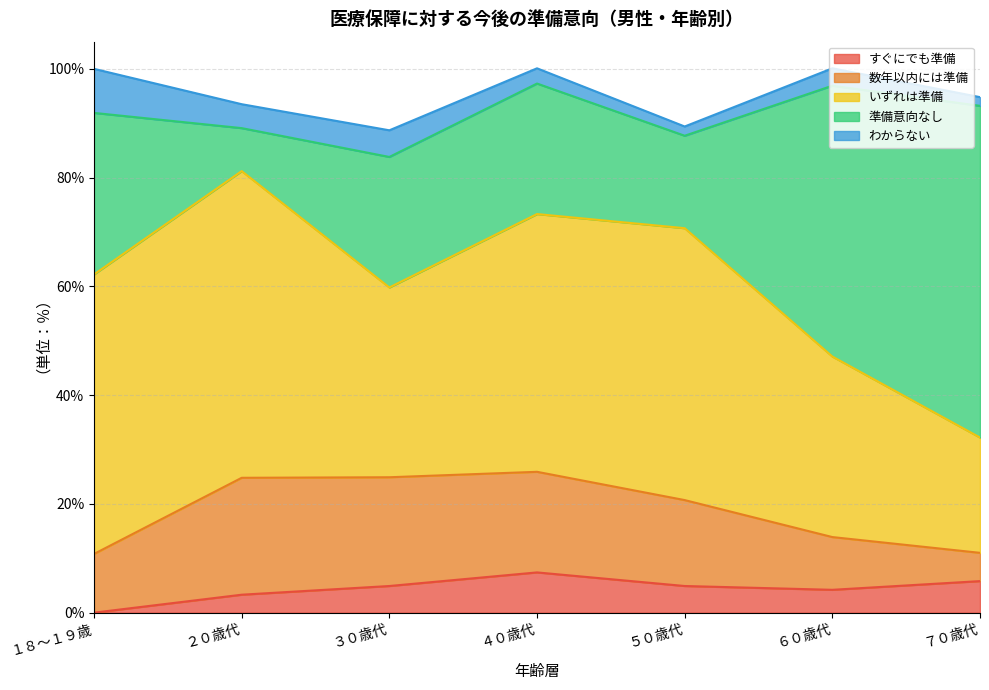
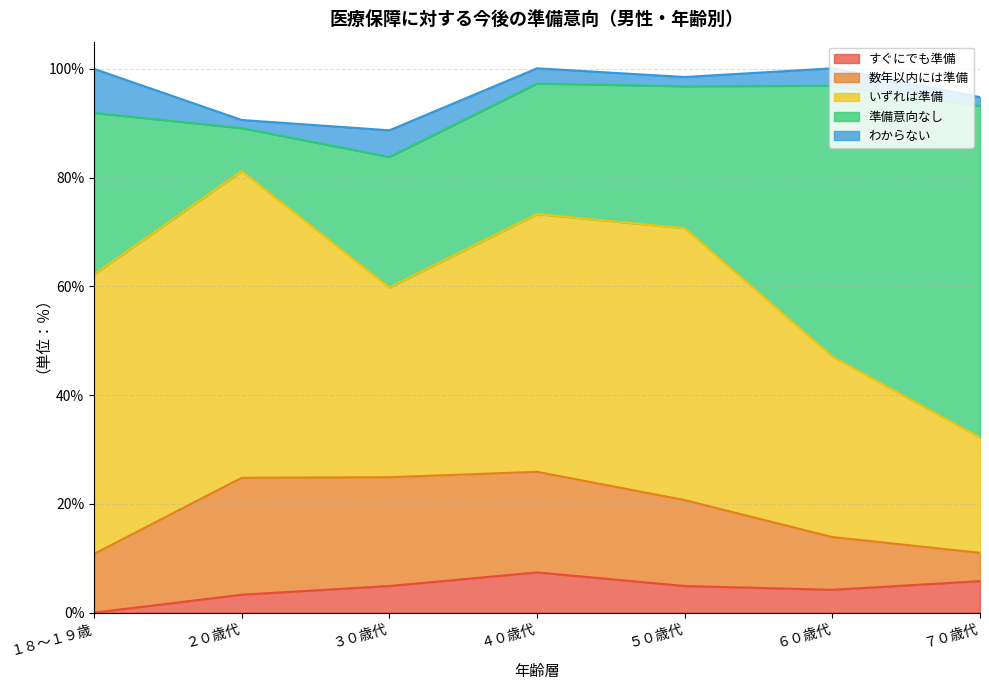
わからない, ２０歳代: 4% -> 2%
準備意向なし, ５０歳代: 17% -> 26%
